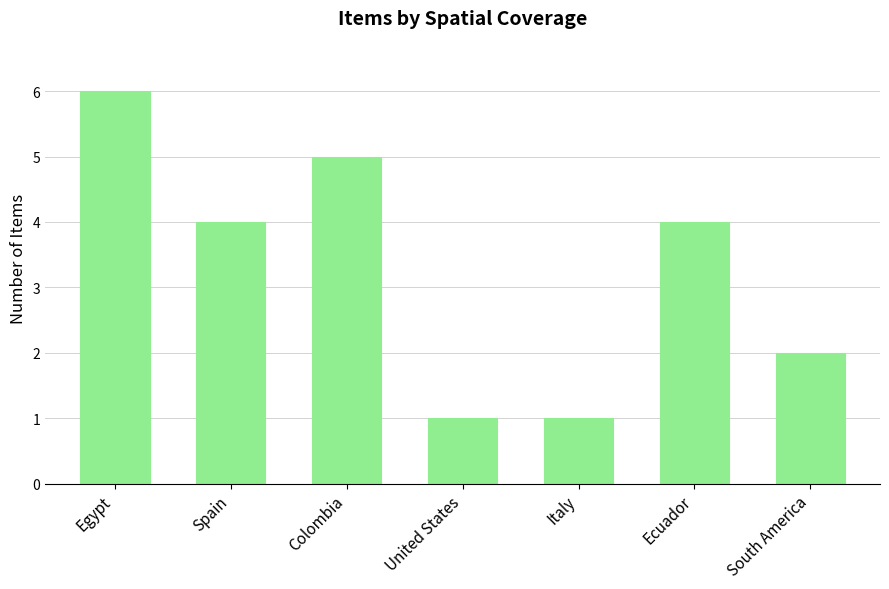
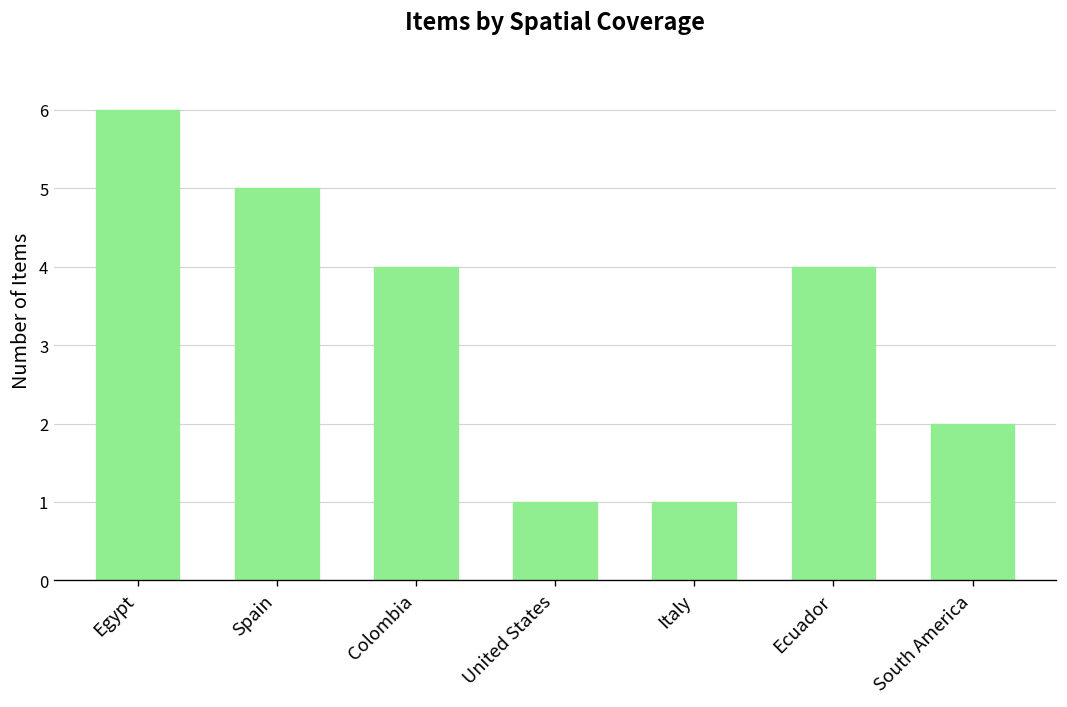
Spain: 4 -> 5
Colombia: 5 -> 4
